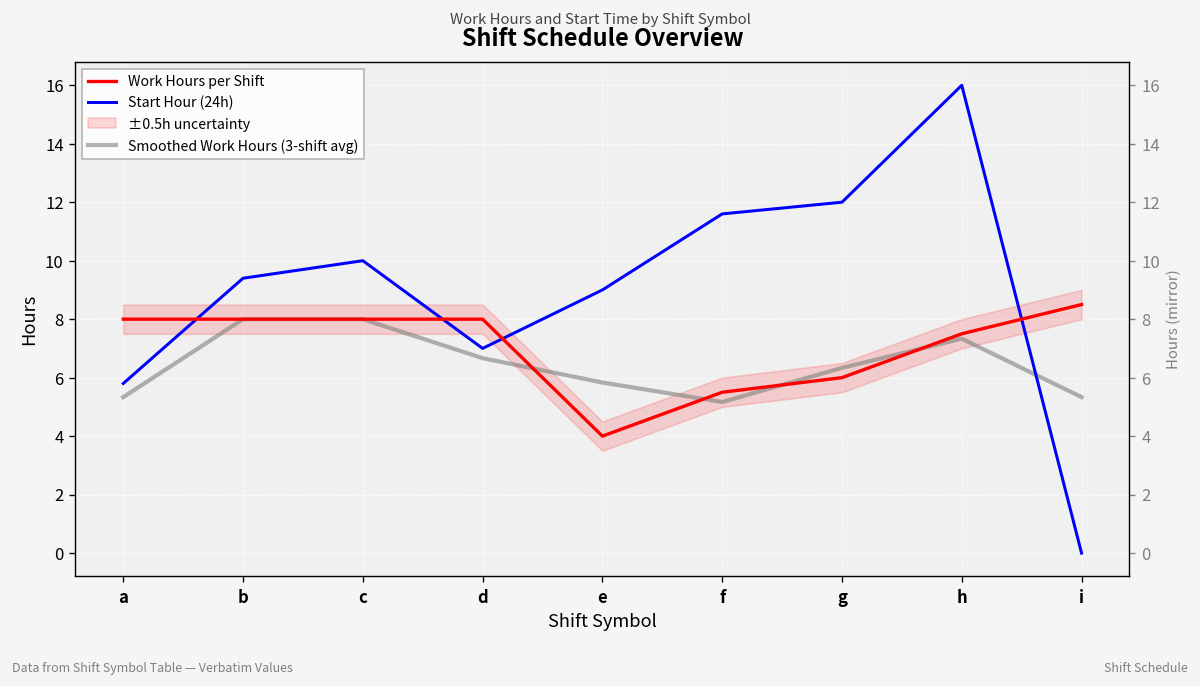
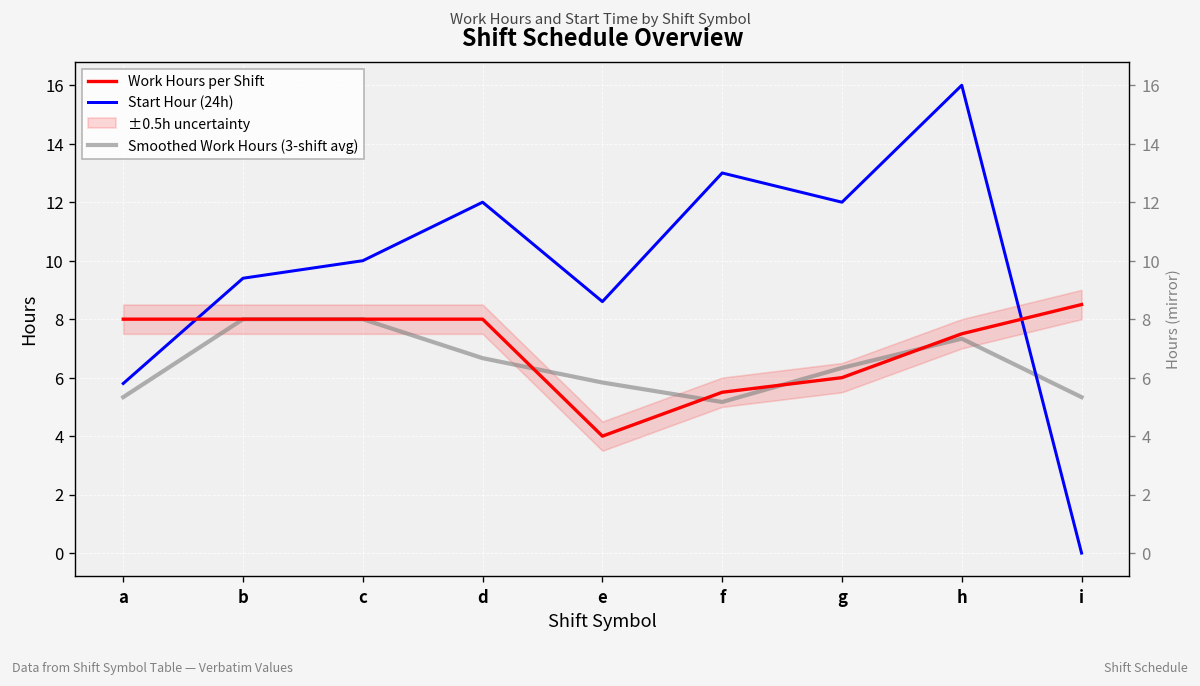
Start Hour (24h), d: 7 -> 12
Start Hour (24h), e: 9.0 -> 8.6
Start Hour (24h), f: 11.6 -> 13.0
